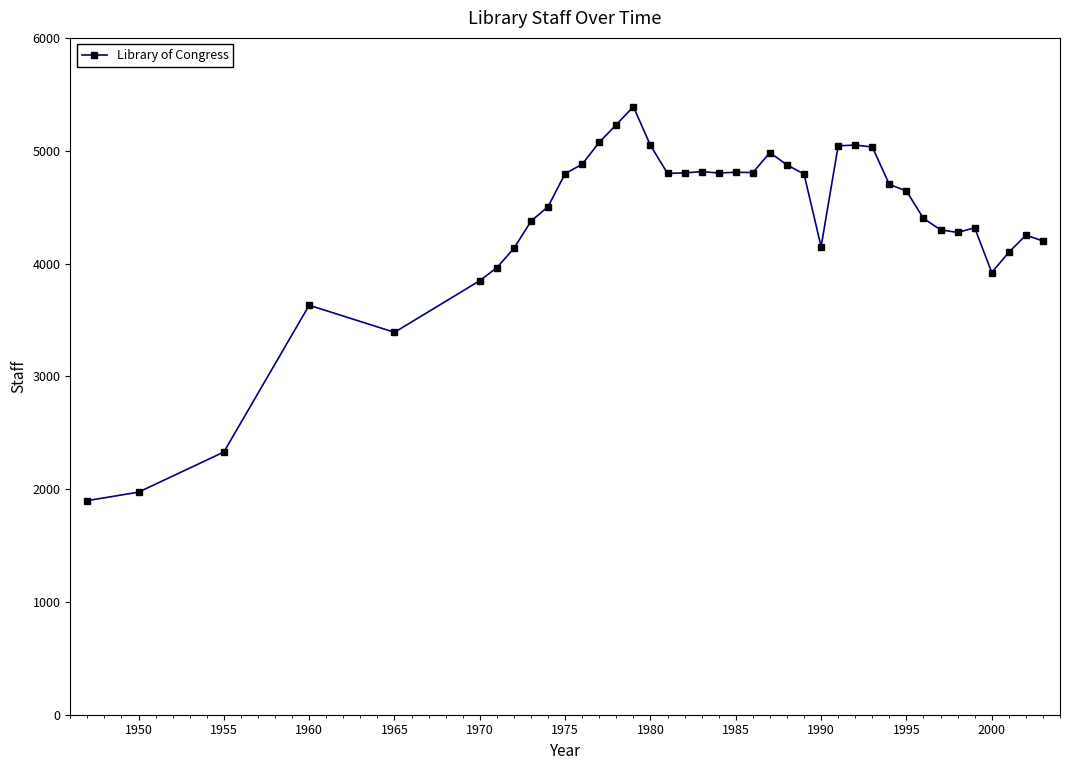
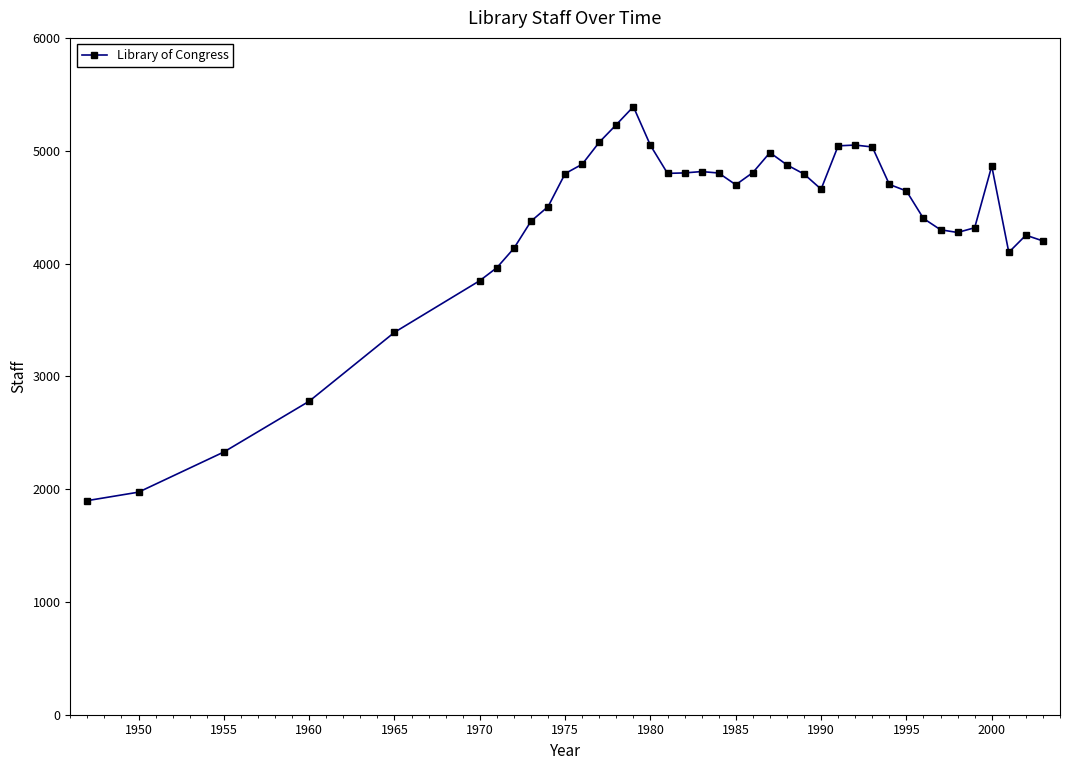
1960: 3630 -> 2780
1985: 4810 -> 4700
1990: 4150 -> 4660
2000: 3920 -> 4860
